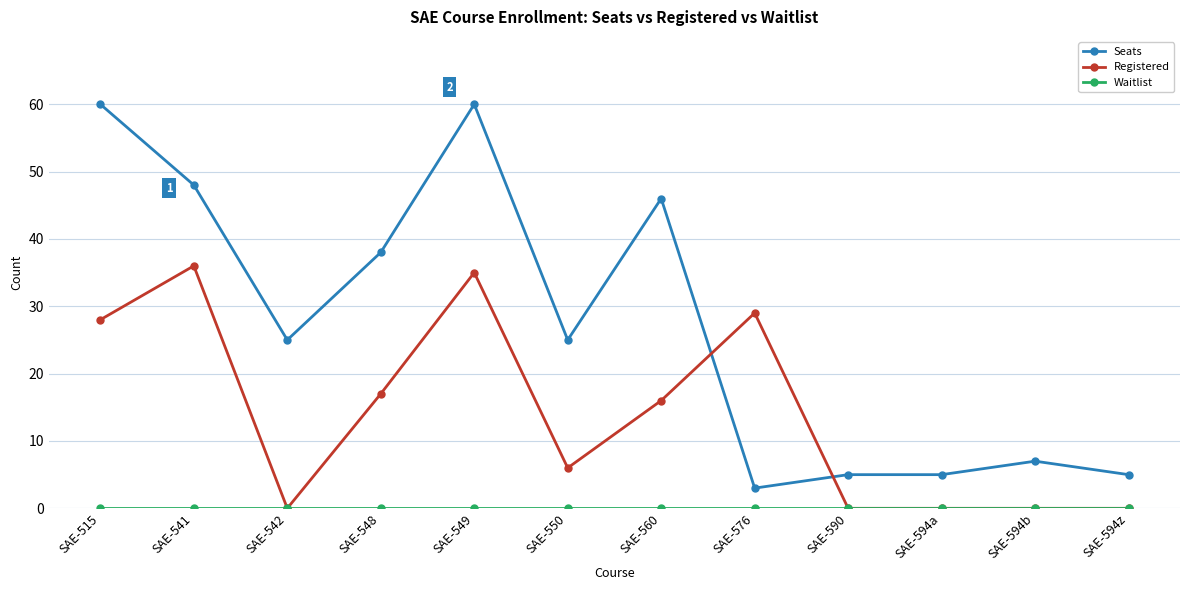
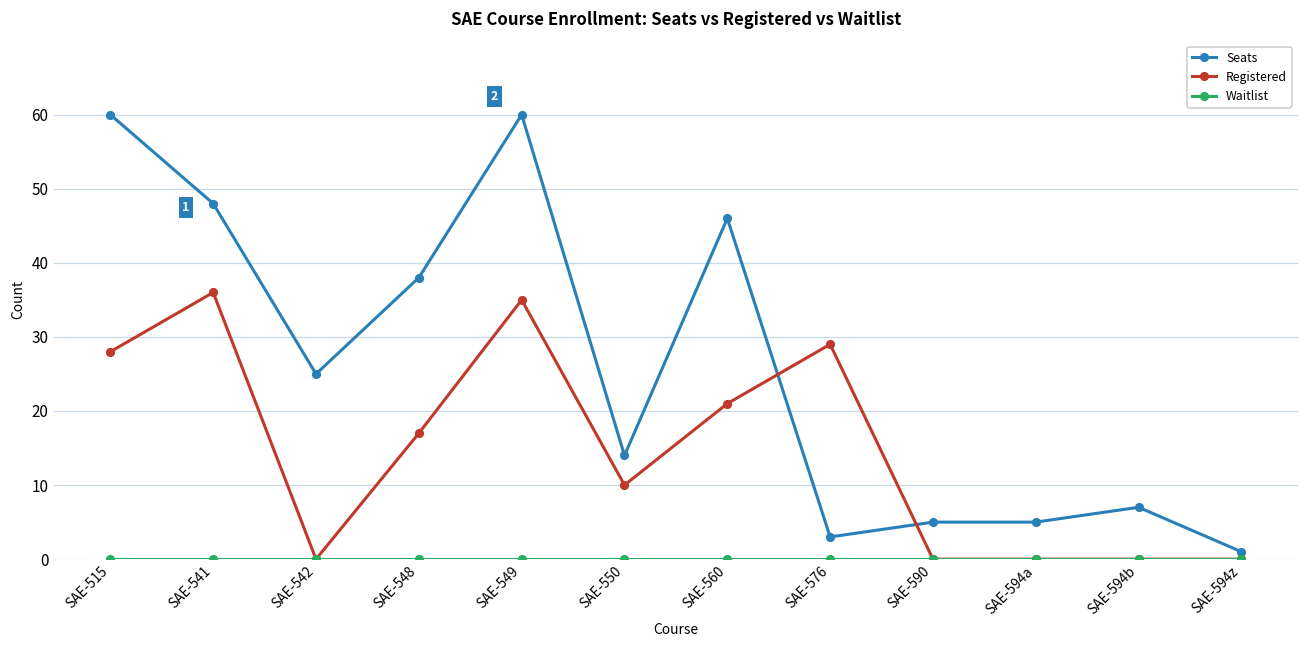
Seats, SAE-550: 25 -> 14
Registered, SAE-550: 6 -> 10
Registered, SAE-560: 16 -> 21
Seats, SAE-594z: 5 -> 1
